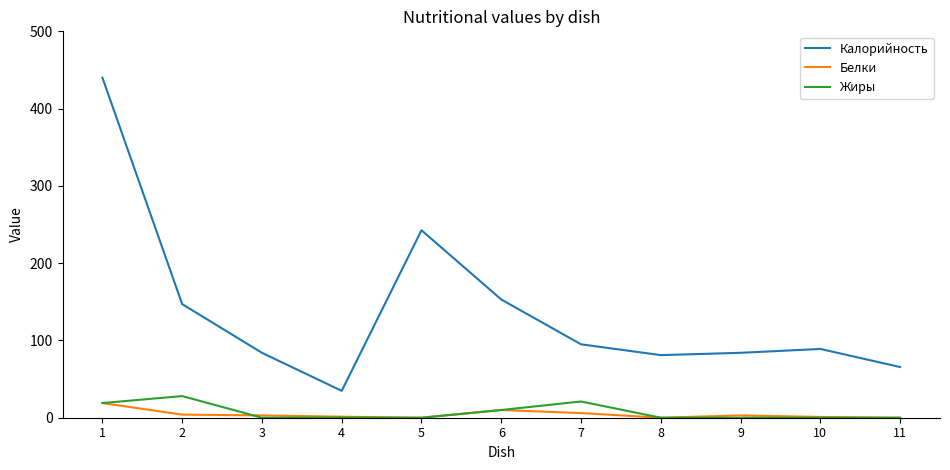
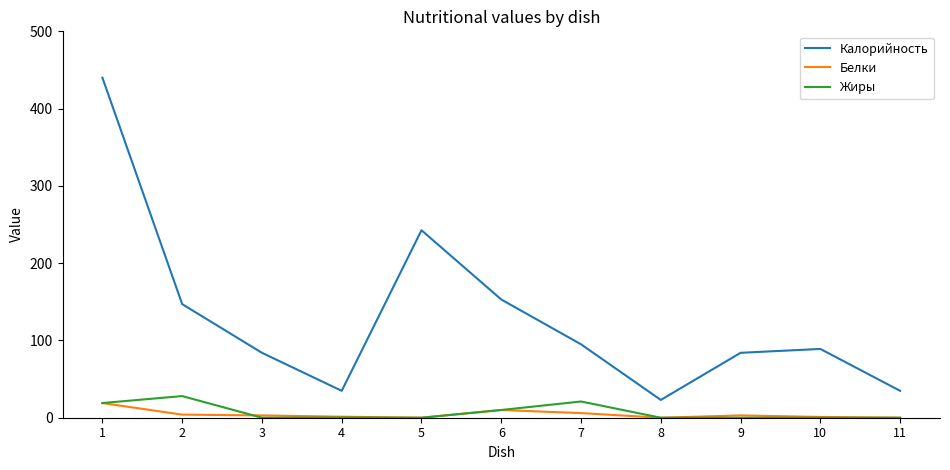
Калорийность, 8: 80 -> 20
Калорийность, 11: 70 -> 30
